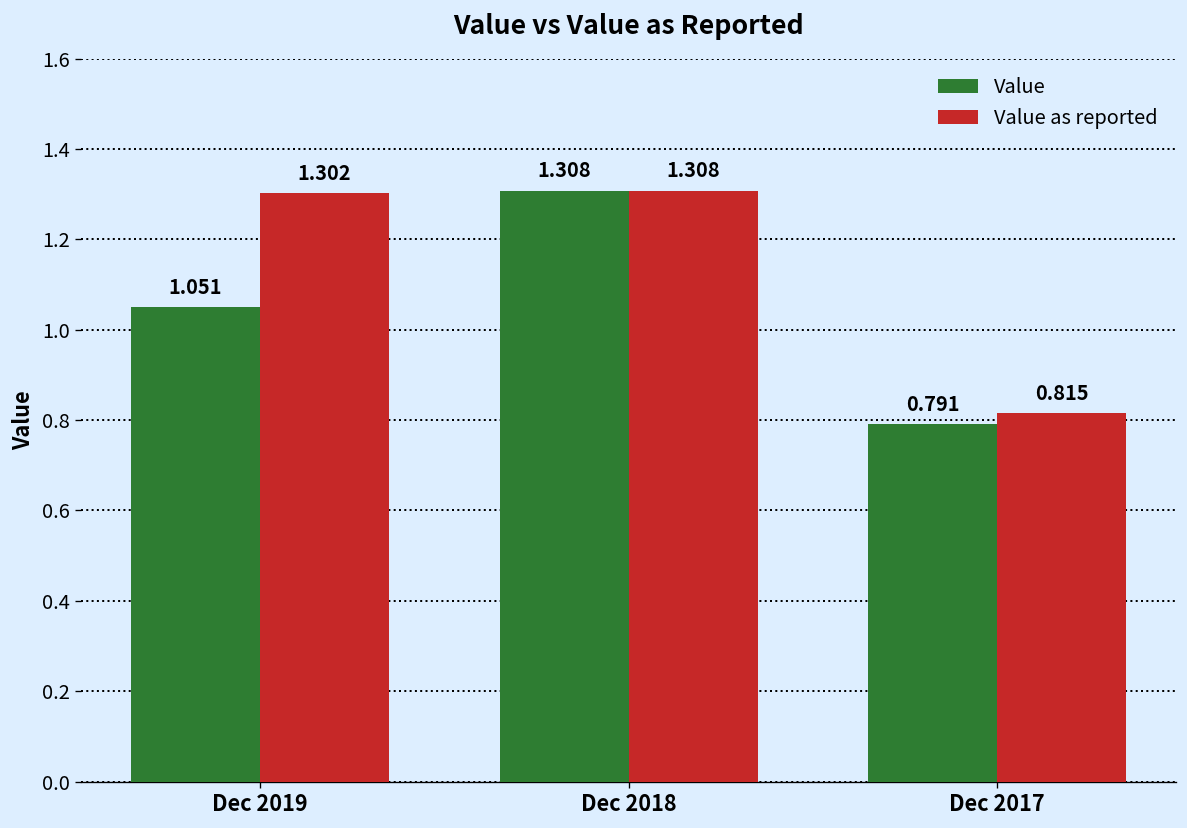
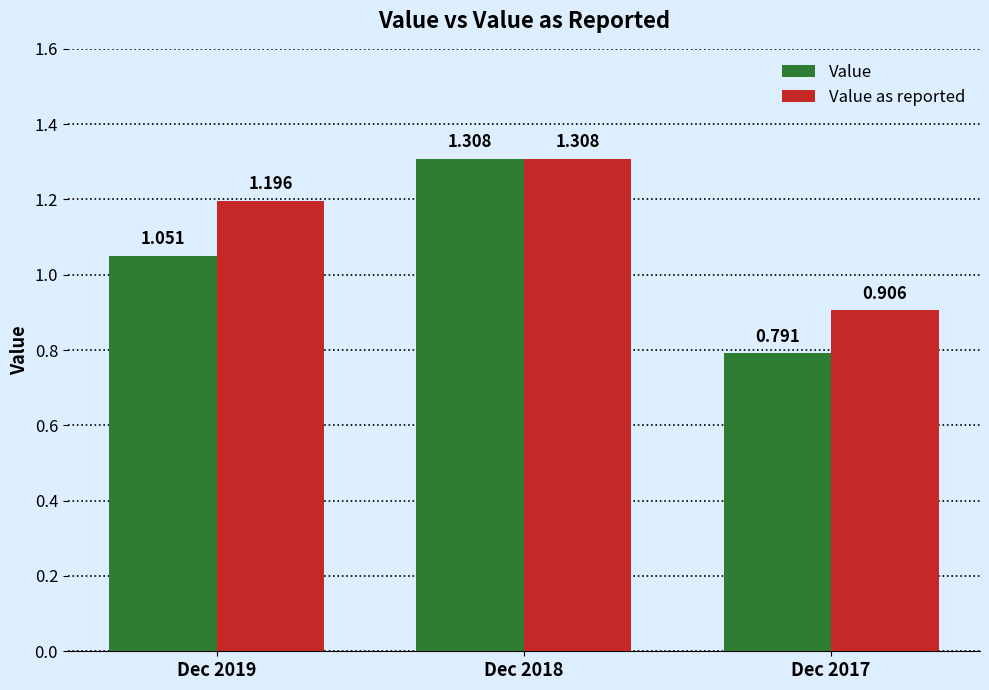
Value as reported, Dec 2019: 1.302 -> 1.196
Value as reported, Dec 2017: 0.815 -> 0.906
